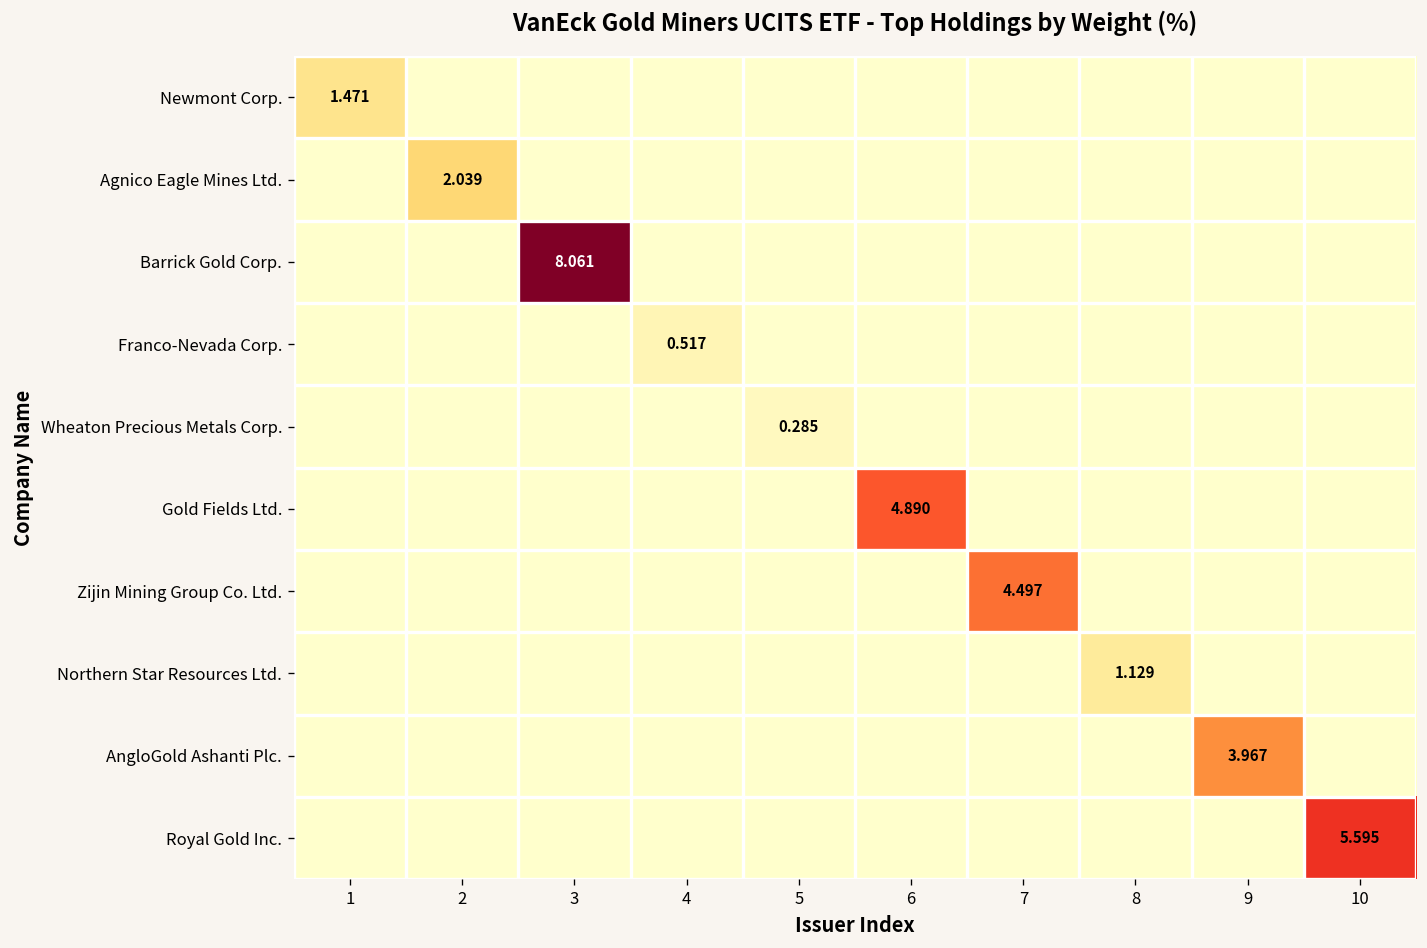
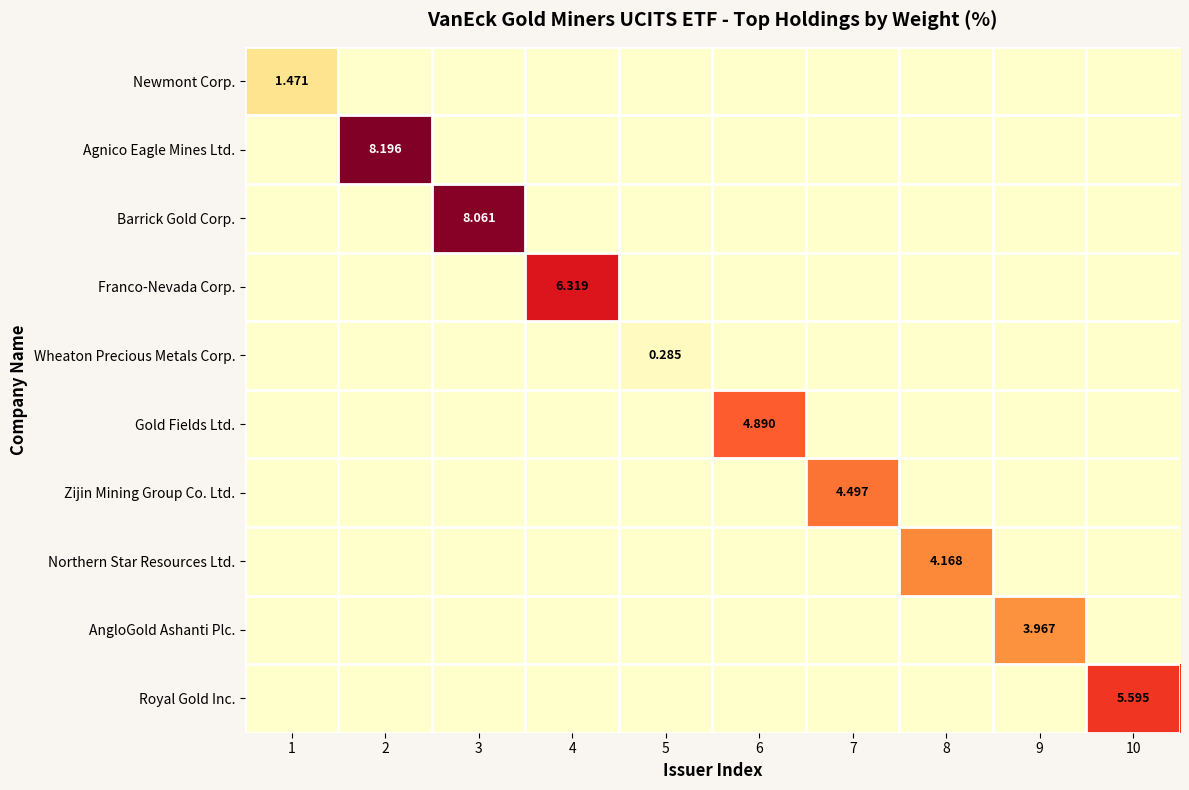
Agnico Eagle Mines Ltd., 2: 2.039 -> 8.196
Franco-Nevada Corp., 4: 0.517 -> 6.319
Northern Star Resources Ltd., 8: 1.129 -> 4.168
